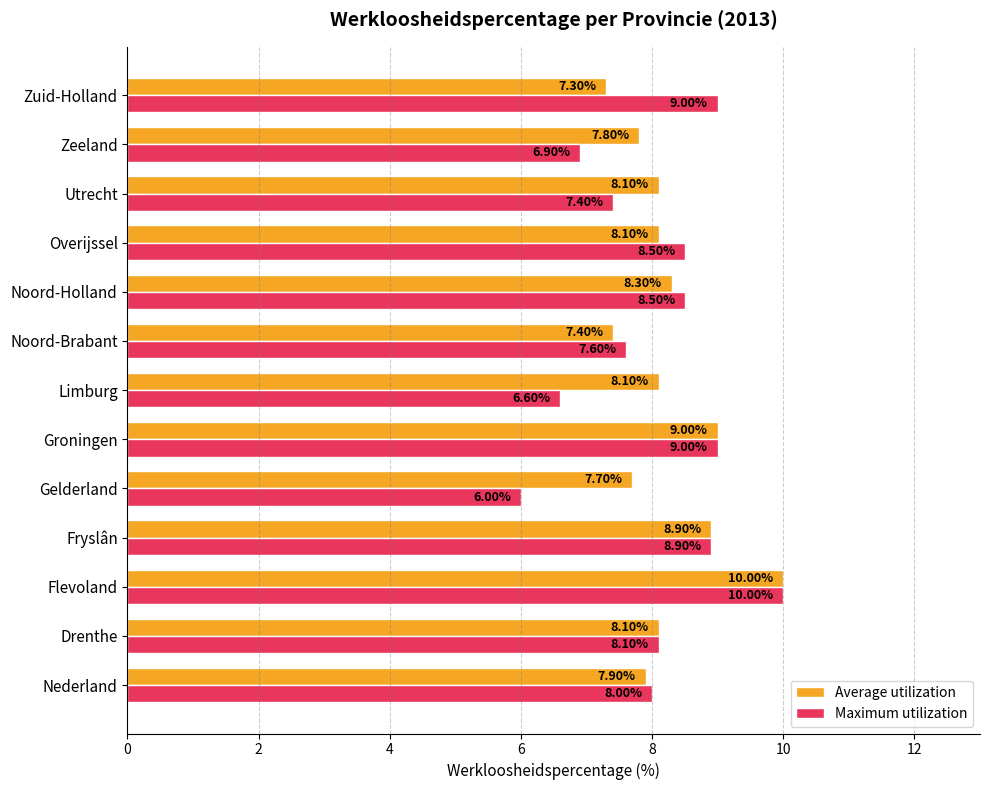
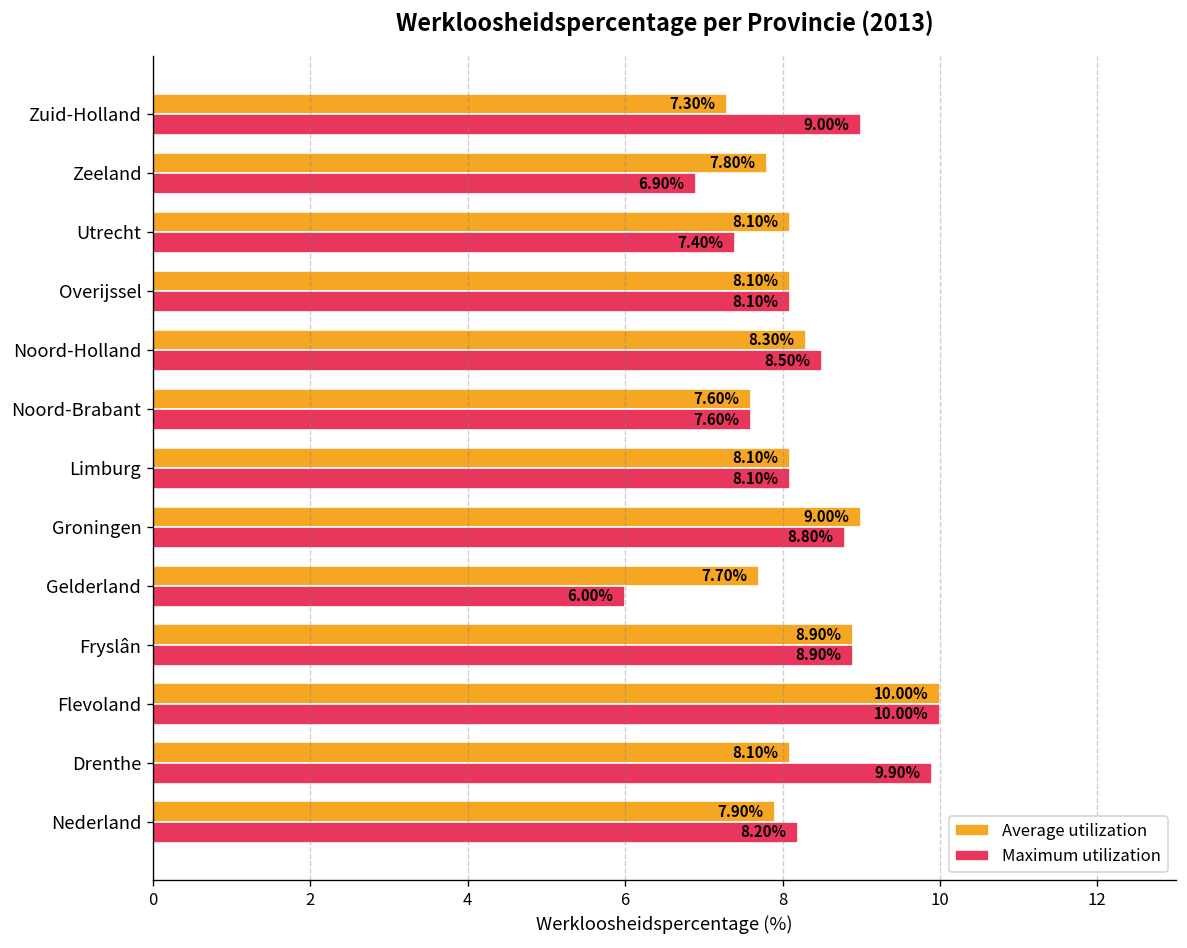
Maximum utilization, Overijssel: 8.50% -> 8.10%
Average utilization, Noord-Brabant: 7.40% -> 7.60%
Maximum utilization, Limburg: 6.60% -> 8.10%
Maximum utilization, Groningen: 9.00% -> 8.80%
Maximum utilization, Drenthe: 8.10% -> 9.90%
Maximum utilization, Nederland: 8.00% -> 8.20%
